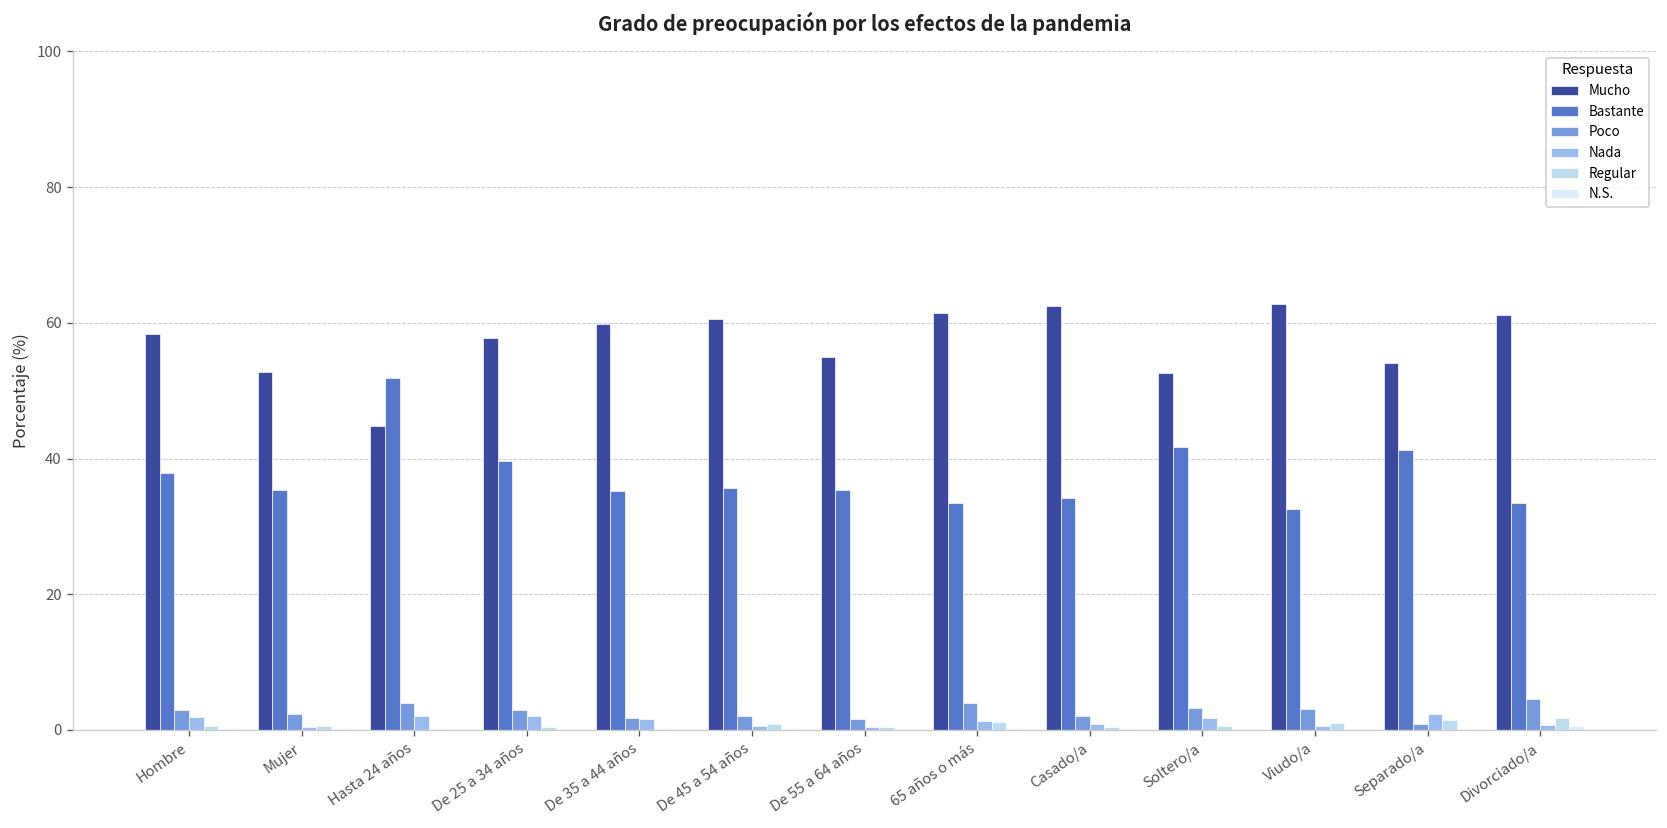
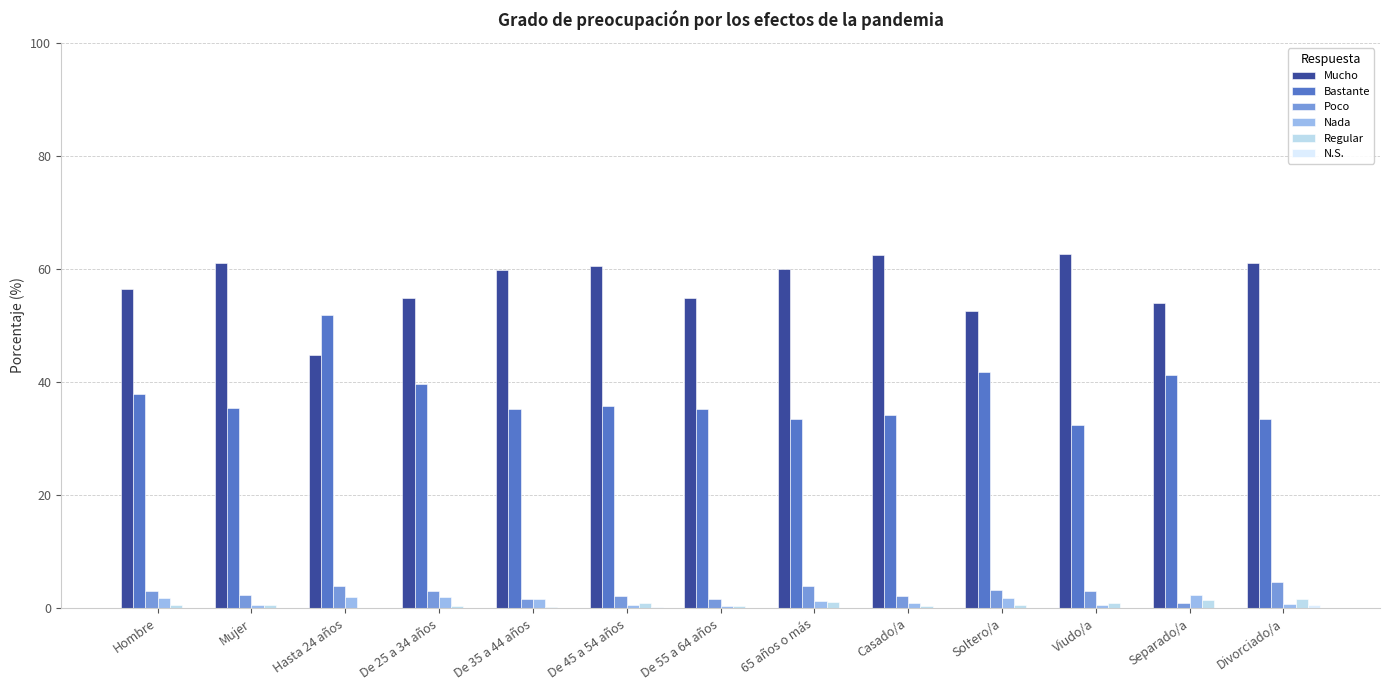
Mucho, Hombre: 58 -> 56
Mucho, Mujer: 53 -> 61
Mucho, De 25 a 34 años: 58 -> 55
Mucho, 65 años o más: 62 -> 60
